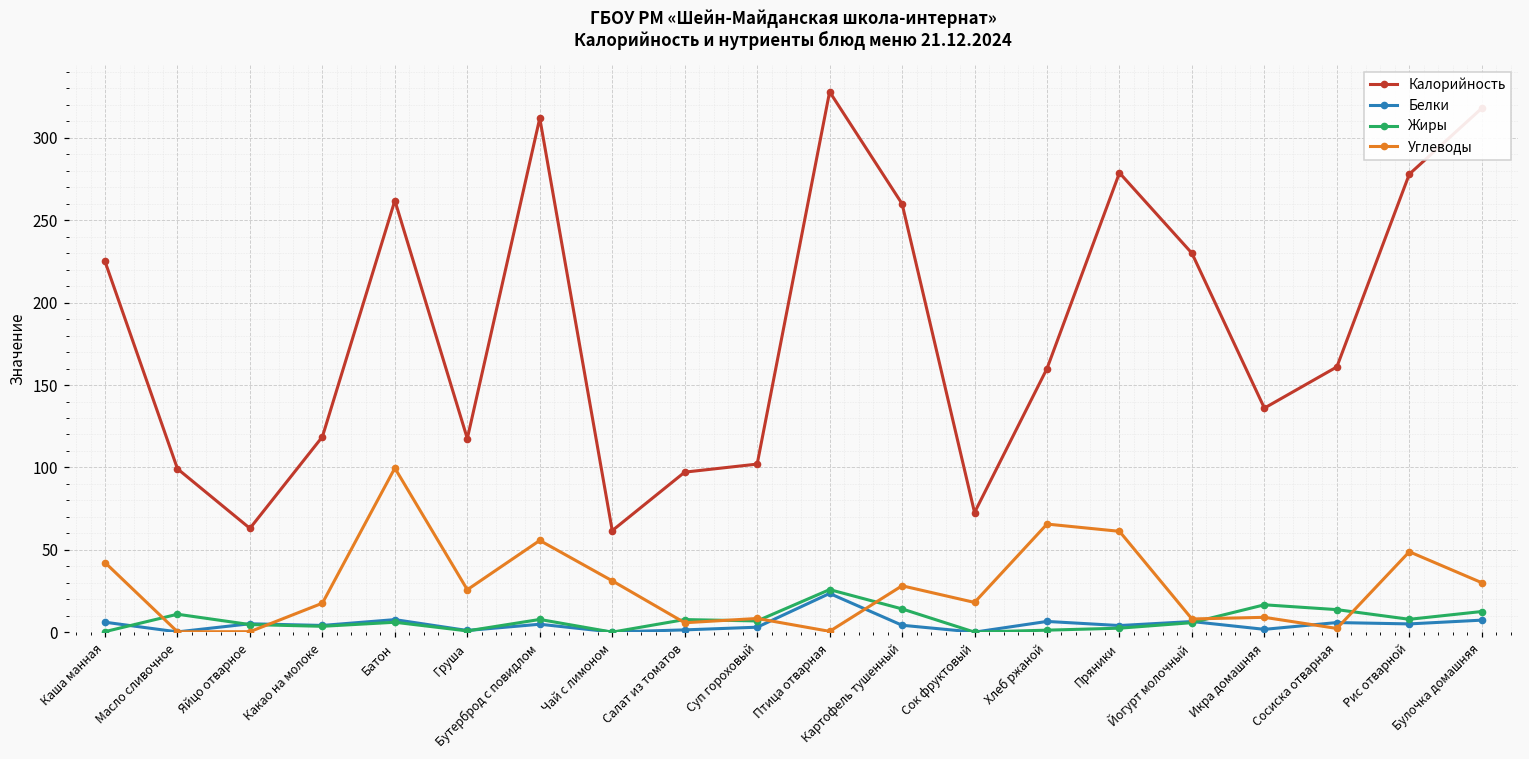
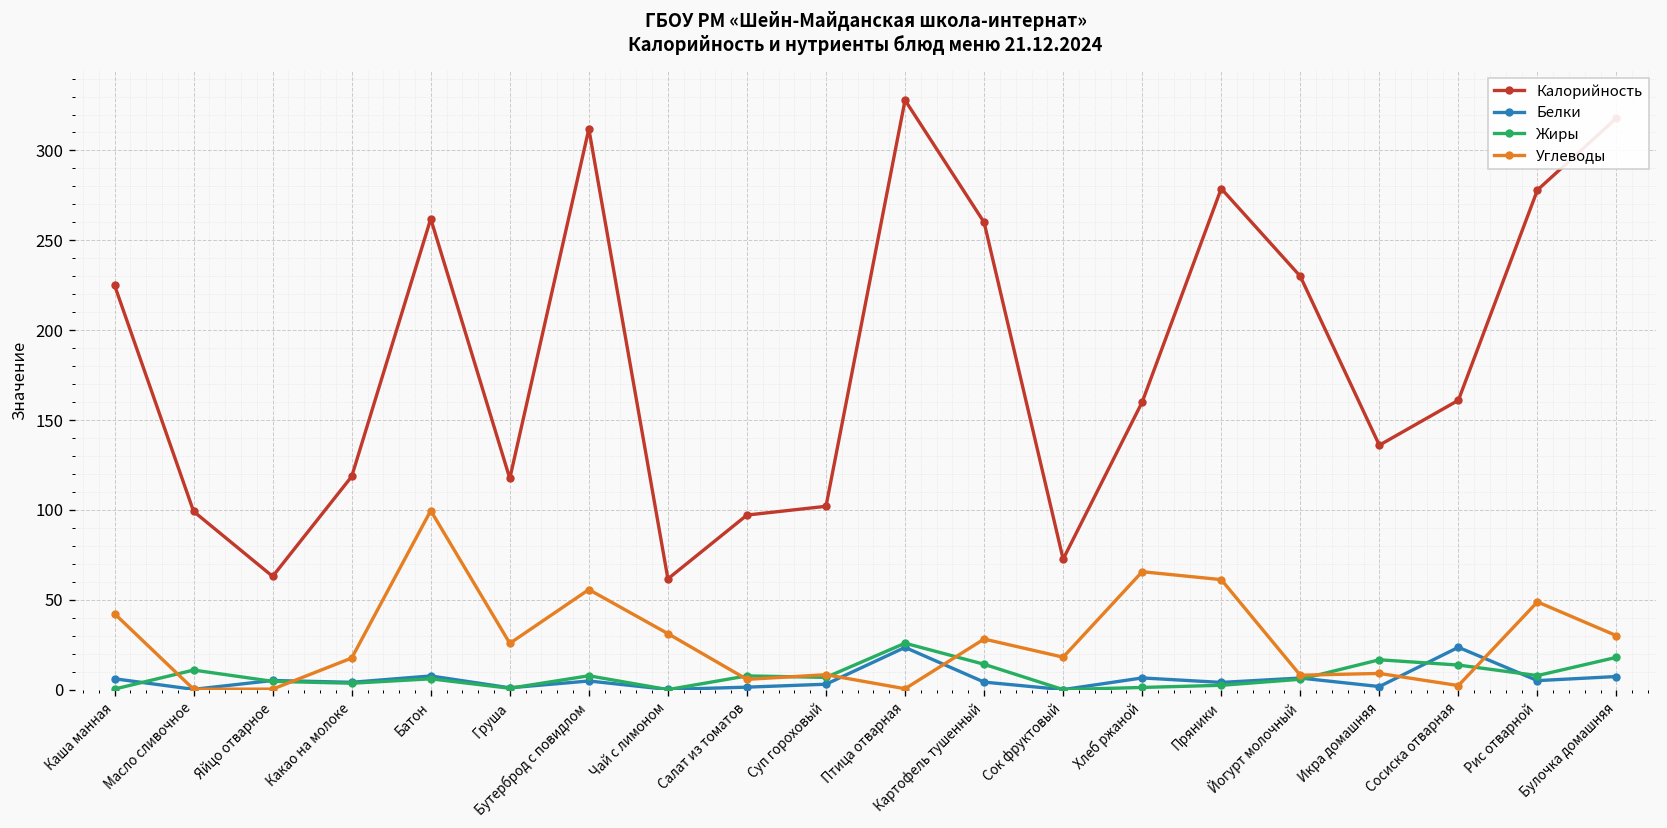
Белки, Сосиска отварная: 6 -> 24
Жиры, Булочка домашняя: 13 -> 18
